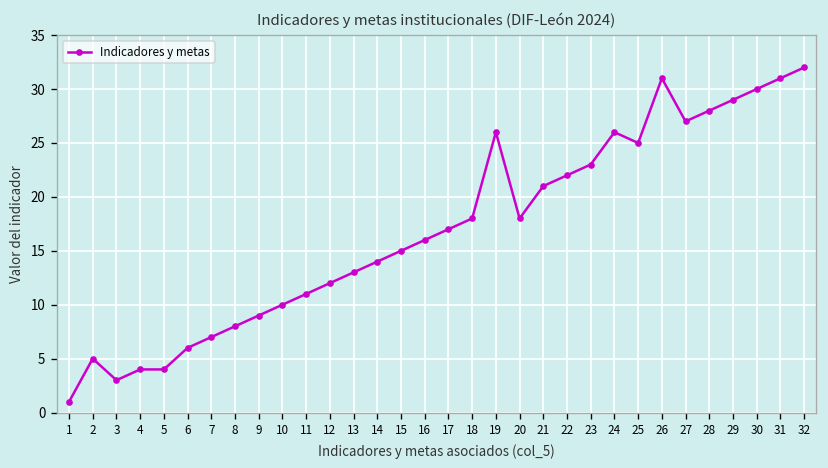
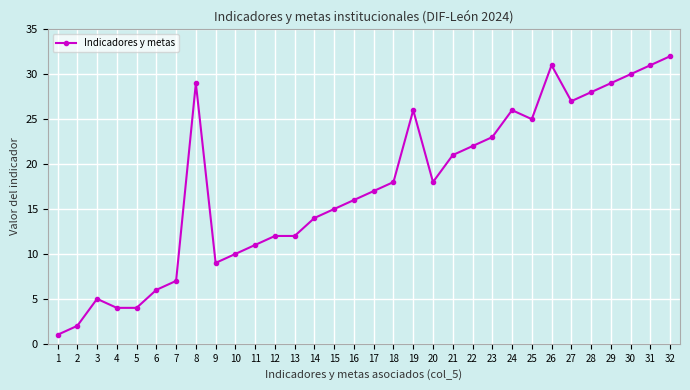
2: 5 -> 2
3: 3 -> 5
8: 8 -> 29
13: 13 -> 12
